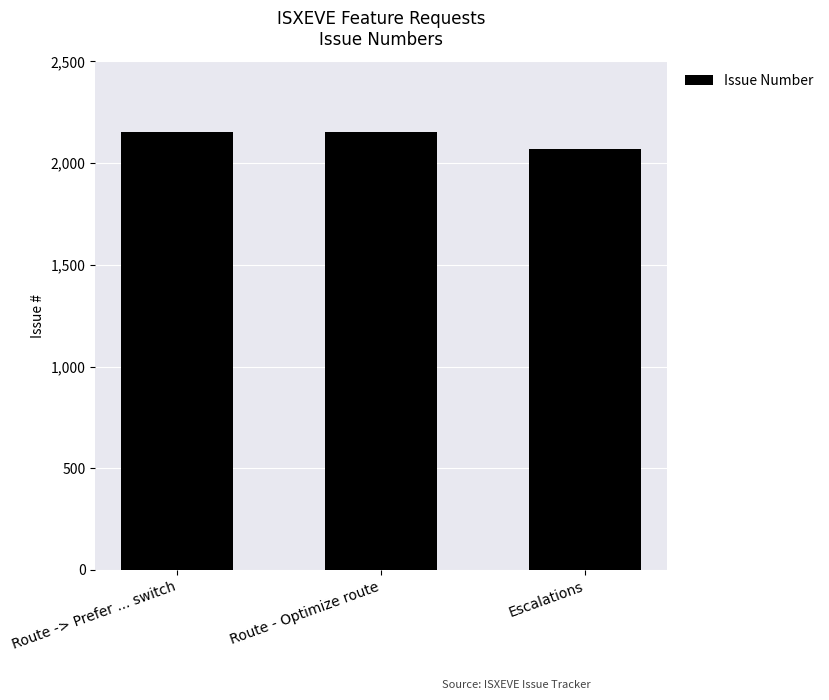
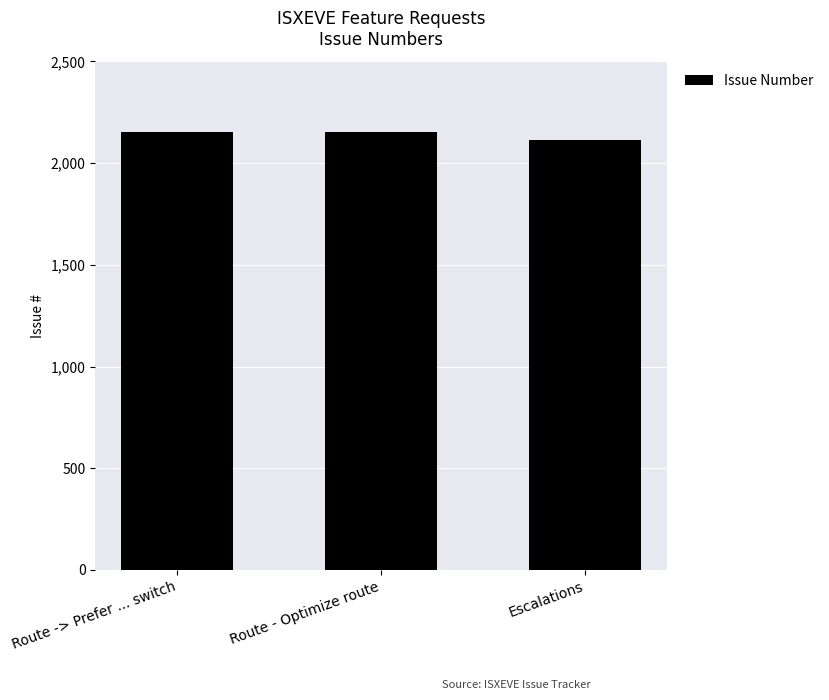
Escalations: 2,070 -> 2,110
